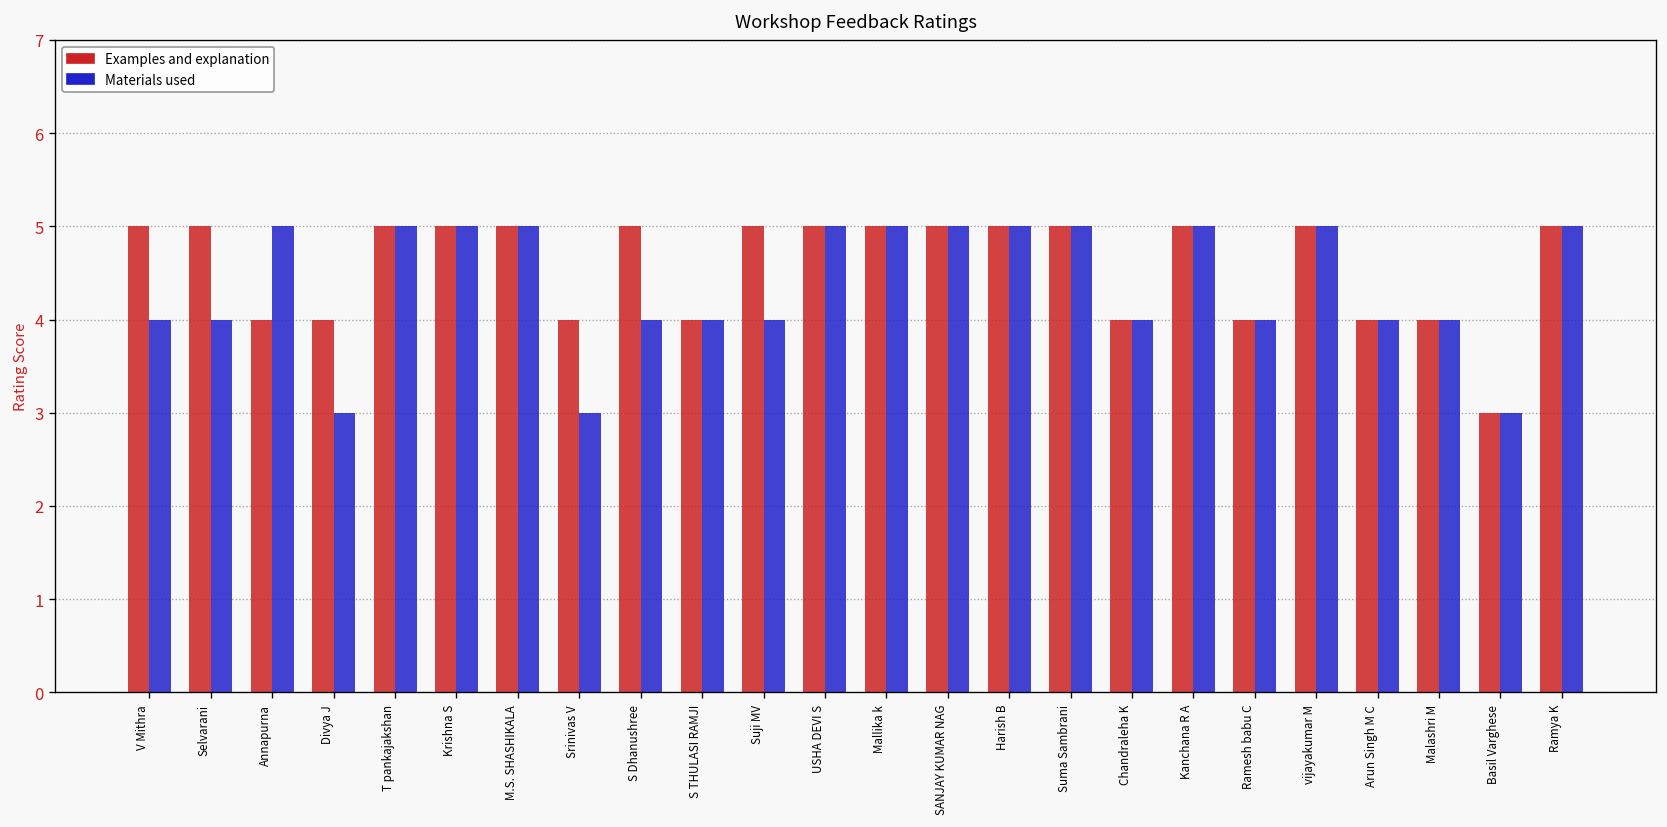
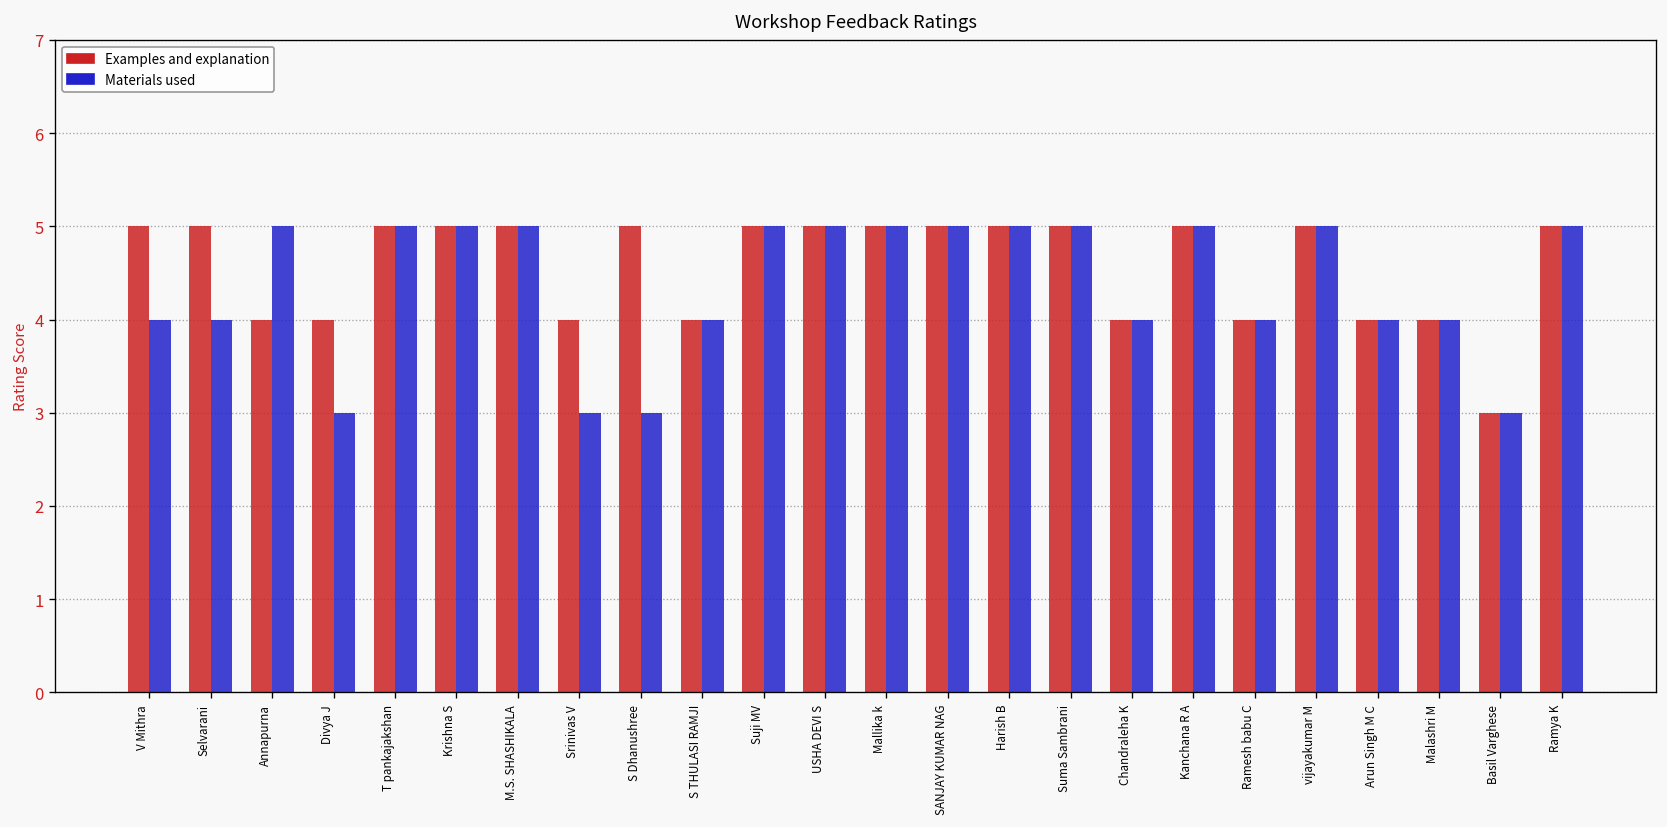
Materials used, S Dhanushree: 4 -> 3
Materials used, Suji MV: 4 -> 5
